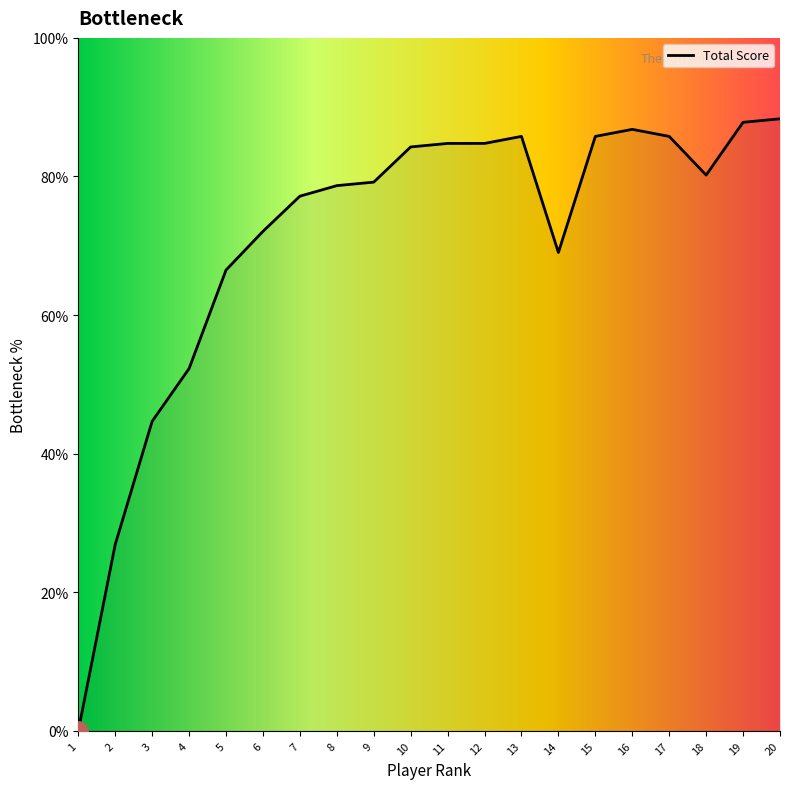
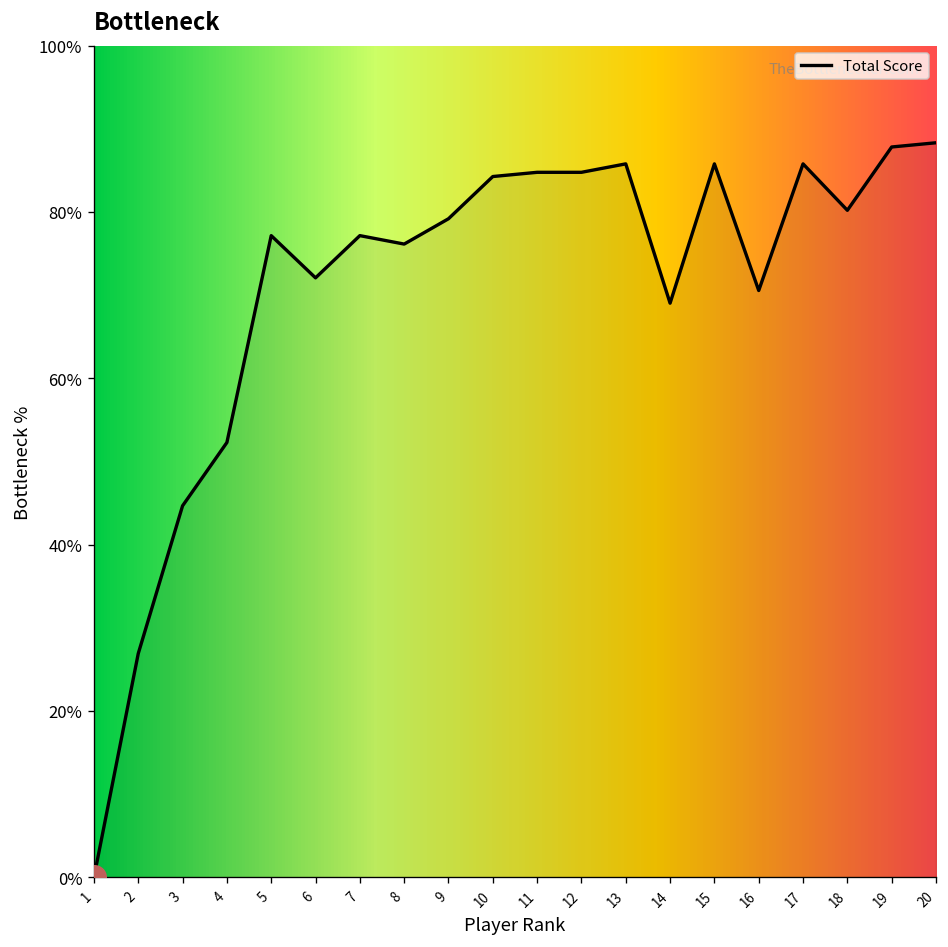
Total Score, 5: 66% -> 77%
Total Score, 8: 79% -> 76%
Total Score, 16: 87% -> 71%
